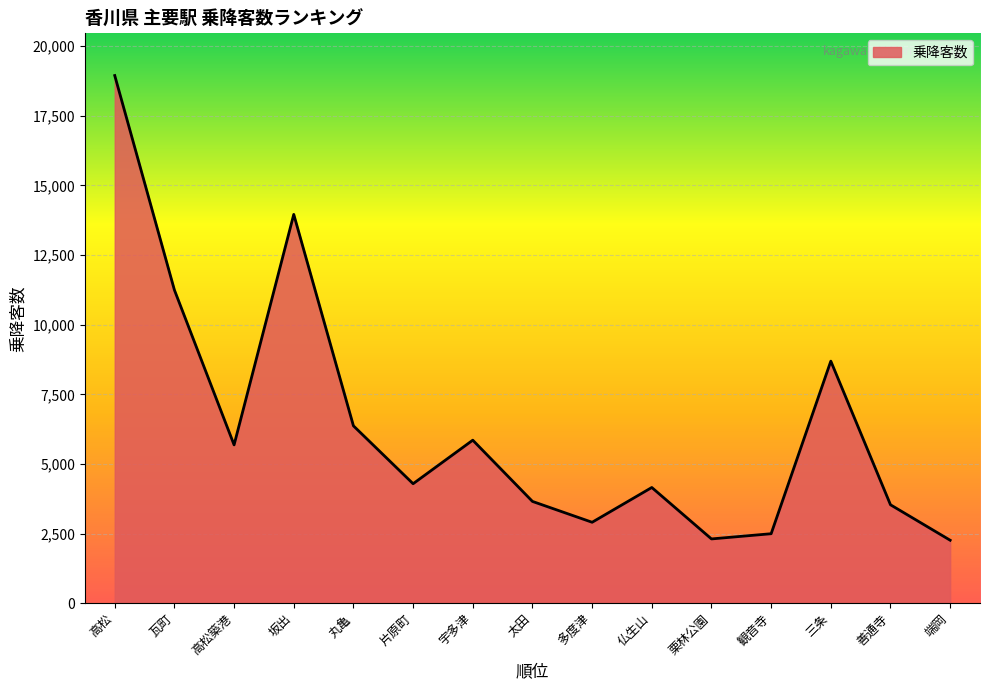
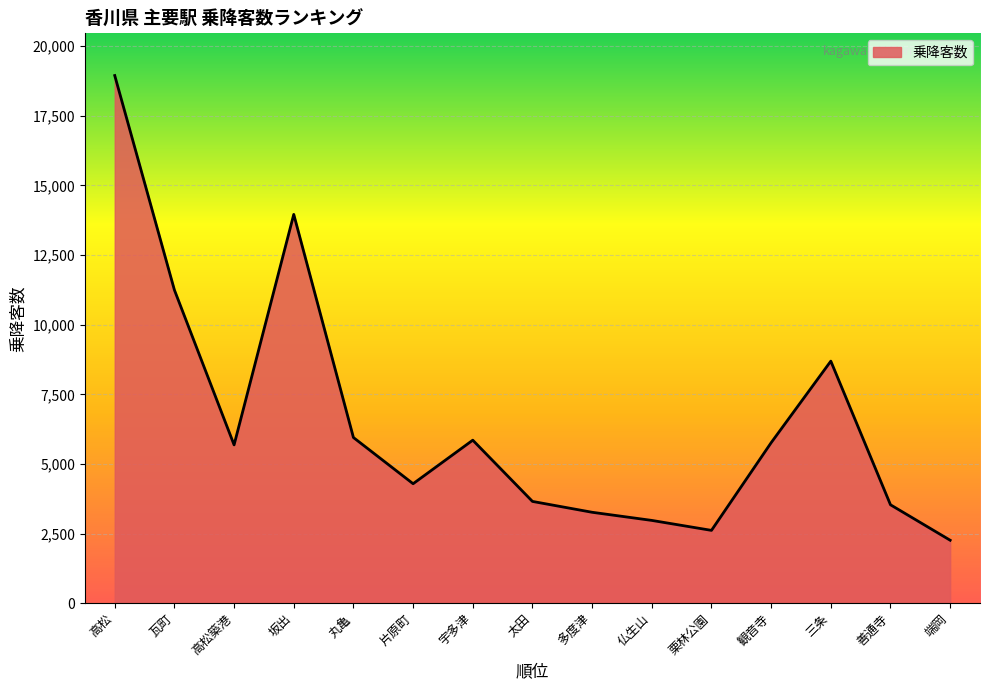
丸亀: 6,400 -> 5,900
多度津: 2,900 -> 3,300
仏生山: 4,200 -> 3,000
栗林公園: 2,300 -> 2,600
観音寺: 2,500 -> 5,800
